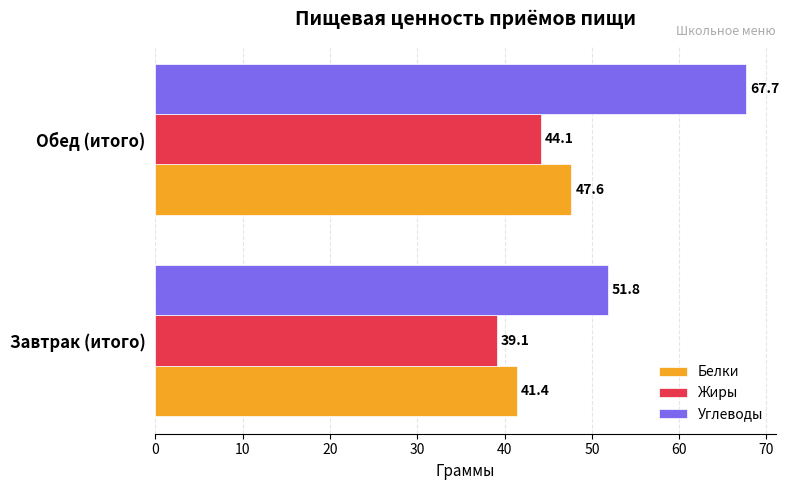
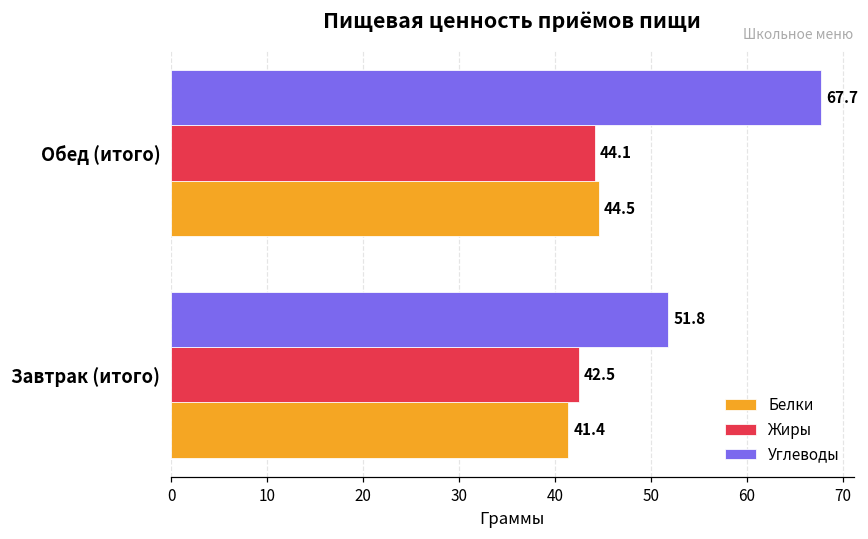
Белки, Обед (итого): 47.6 -> 44.5
Жиры, Завтрак (итого): 39.1 -> 42.5
